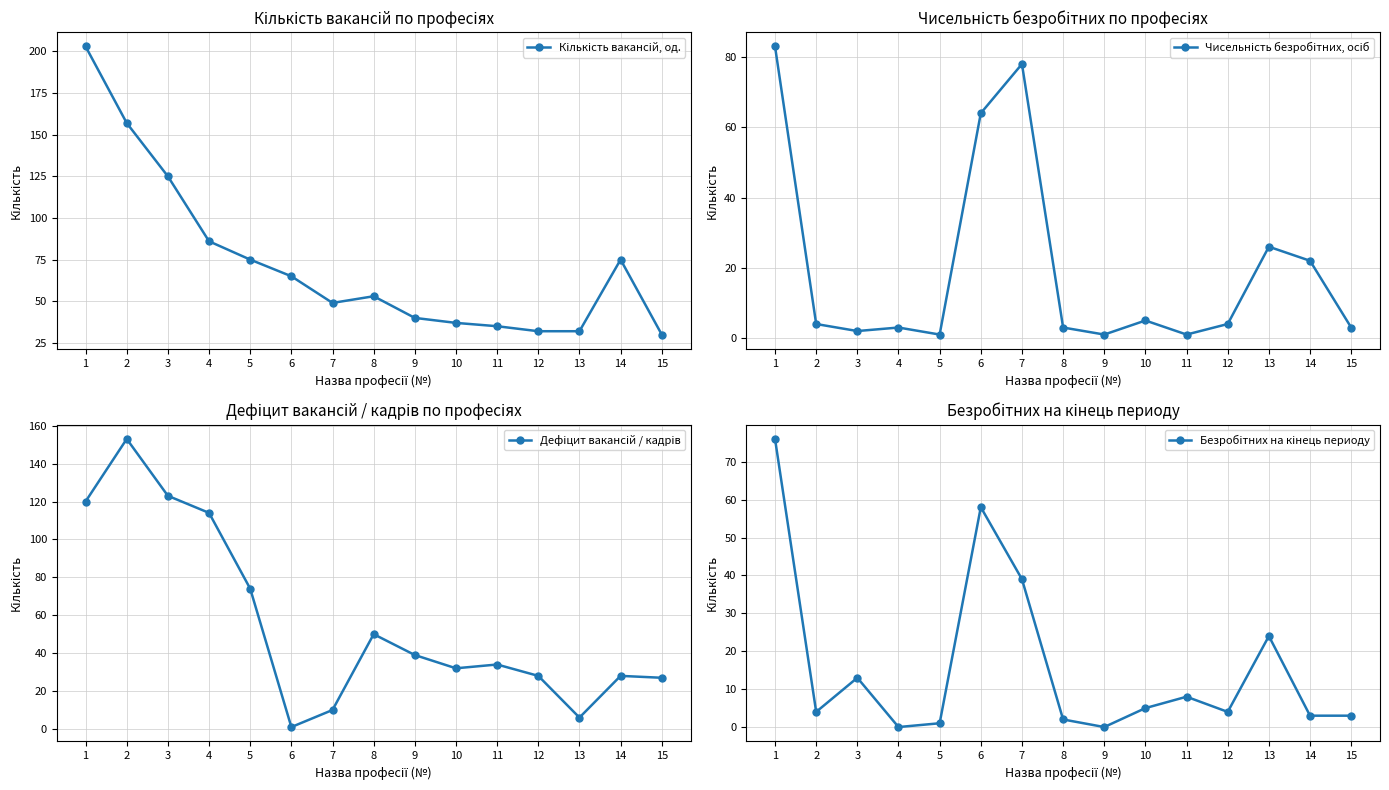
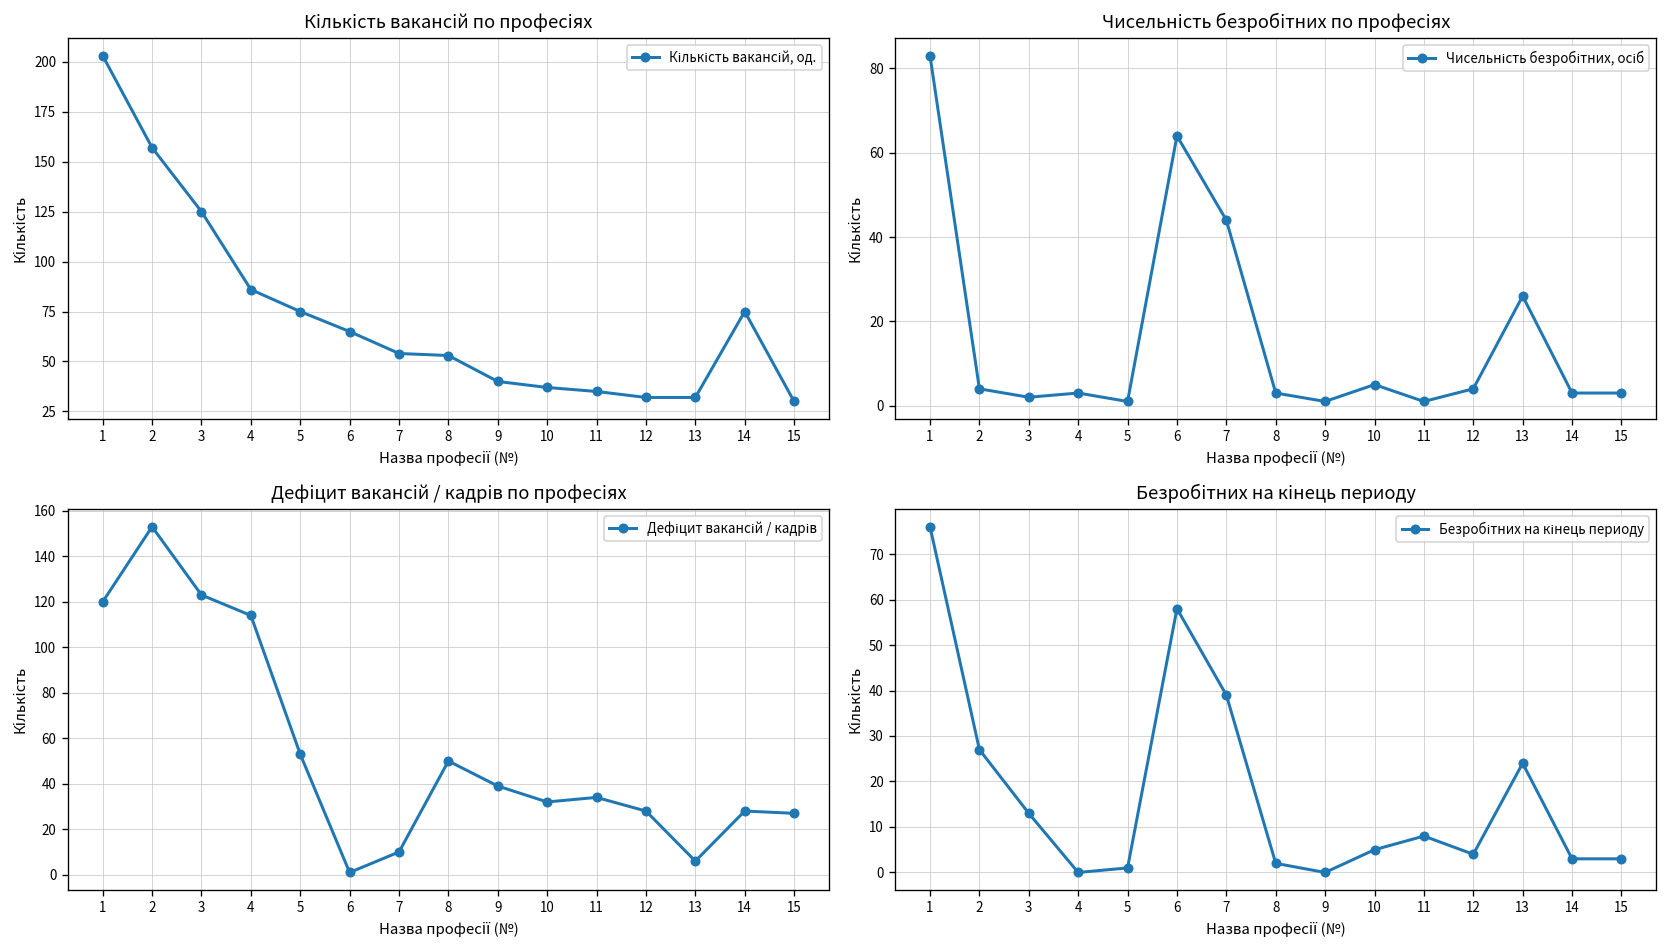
Кількість вакансій по професіях, 7: 49 -> 54
Чисельність безробітних по професіях, 7: 78 -> 44
Чисельність безробітних по професіях, 14: 22 -> 3
Дефіцит вакансій / кадрів по професіях, 5: 74 -> 53
Безробітних на кінець периоду, 2: 4 -> 27
